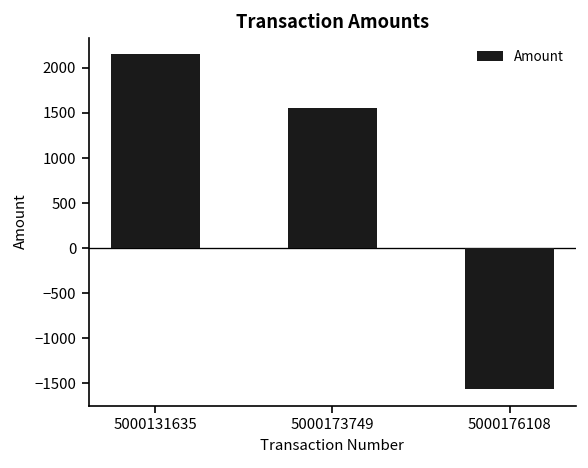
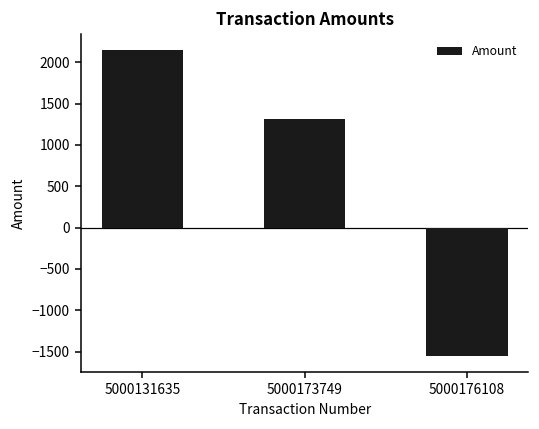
5000173749: 1600 -> 1300
